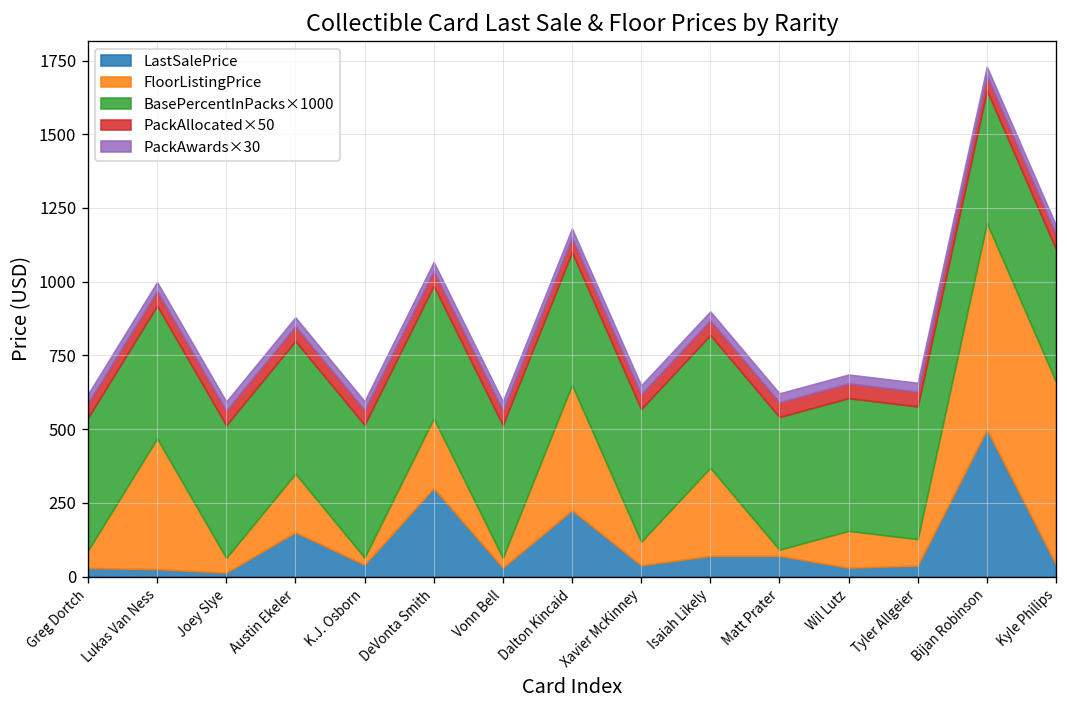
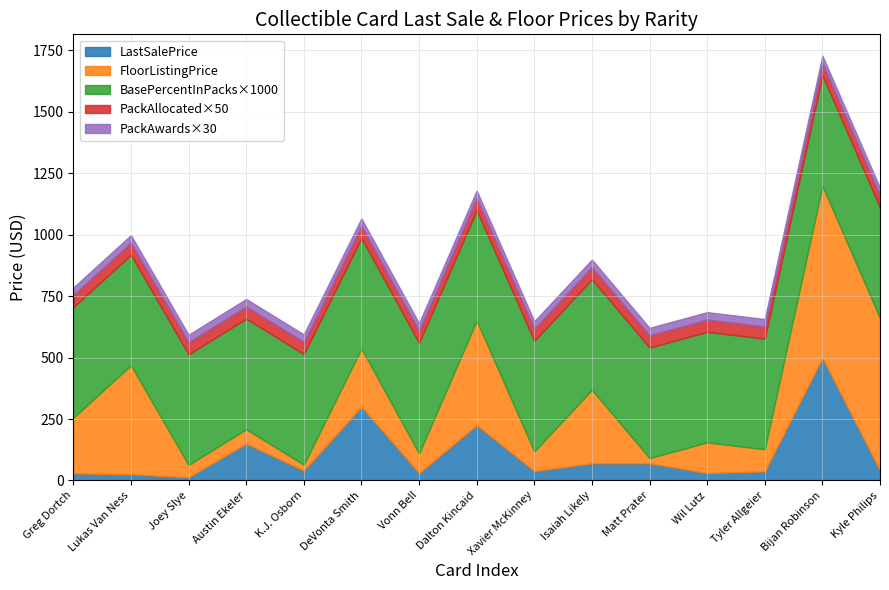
FloorListingPrice, Greg Dortch: 60 -> 230
FloorListingPrice, Austin Ekeler: 200 -> 60
FloorListingPrice, Vonn Bell: 30 -> 80
